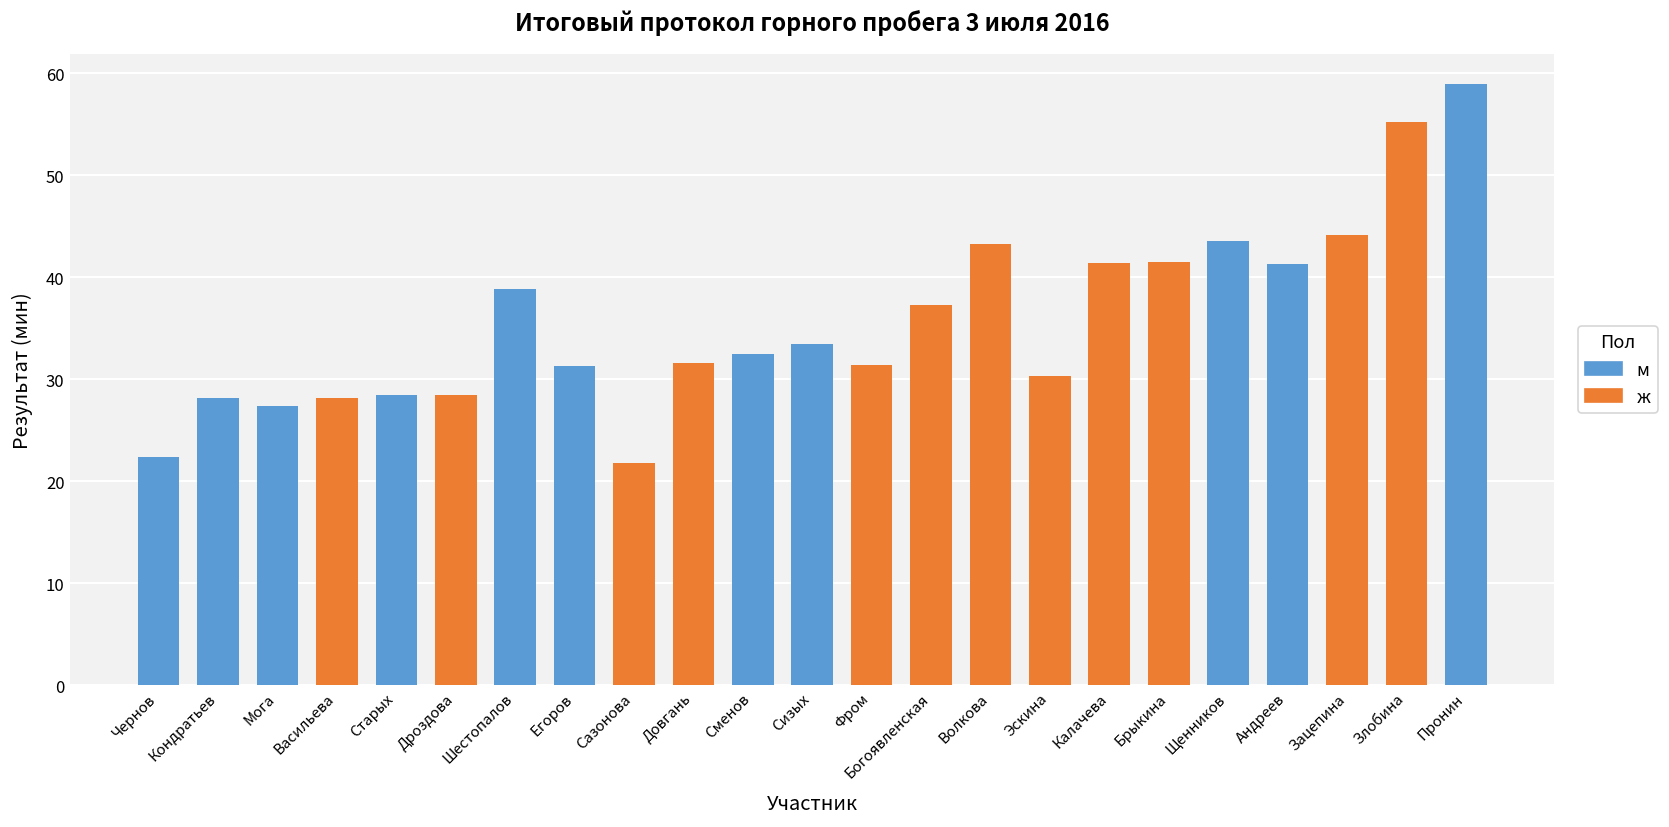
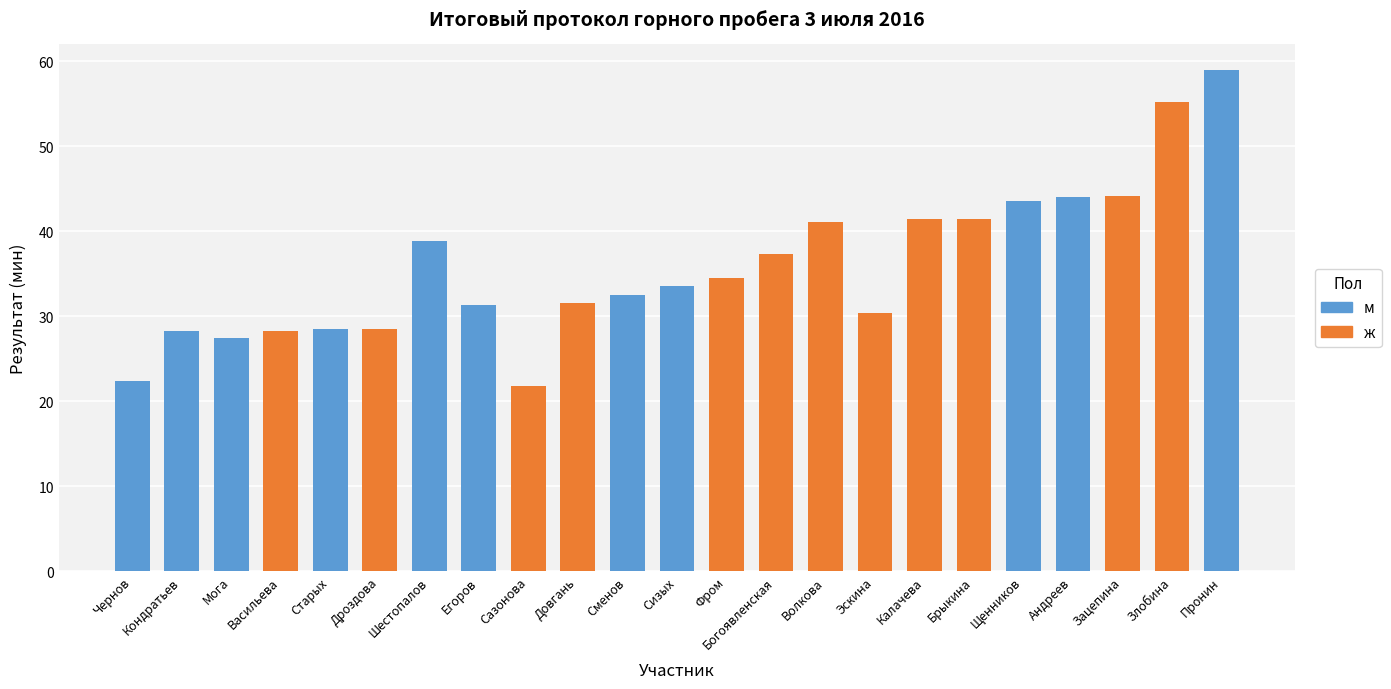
ж, Фром: 31 -> 35
ж, Волкова: 43 -> 41
м, Андреев: 41 -> 44
